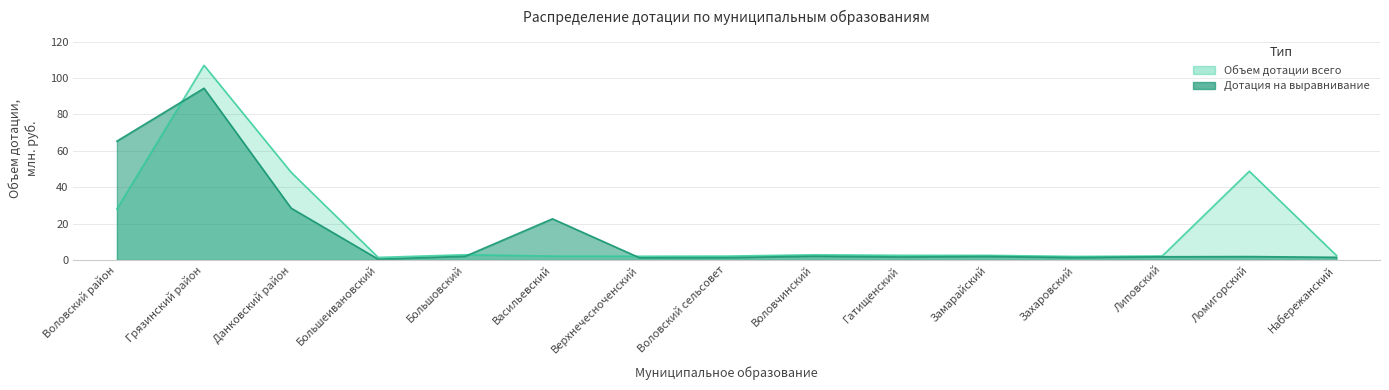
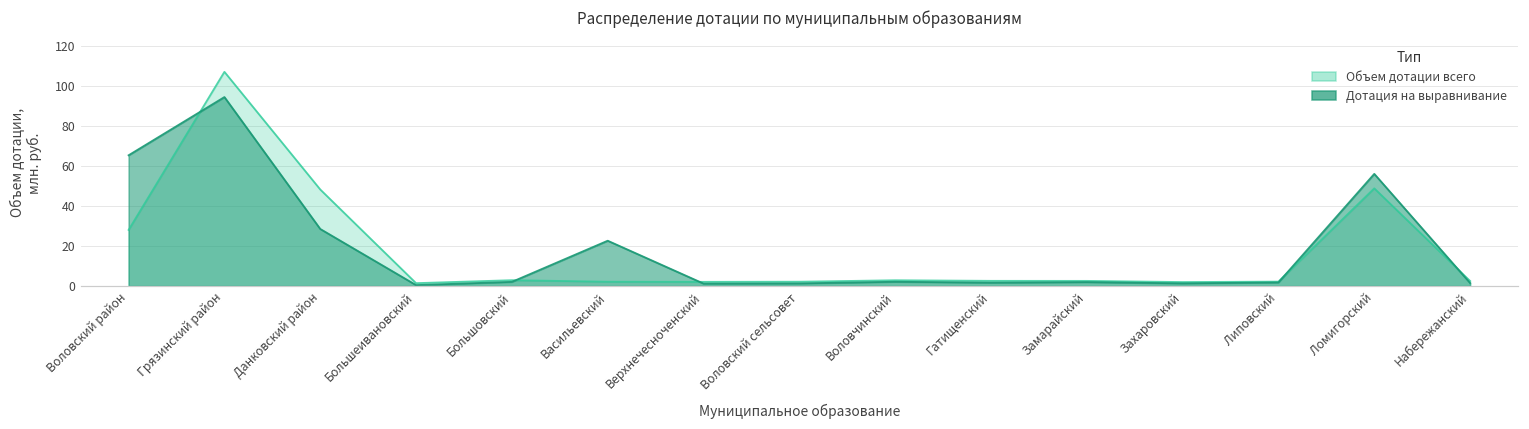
Дотация на выравнивание, Ломигорский: 2 -> 56
